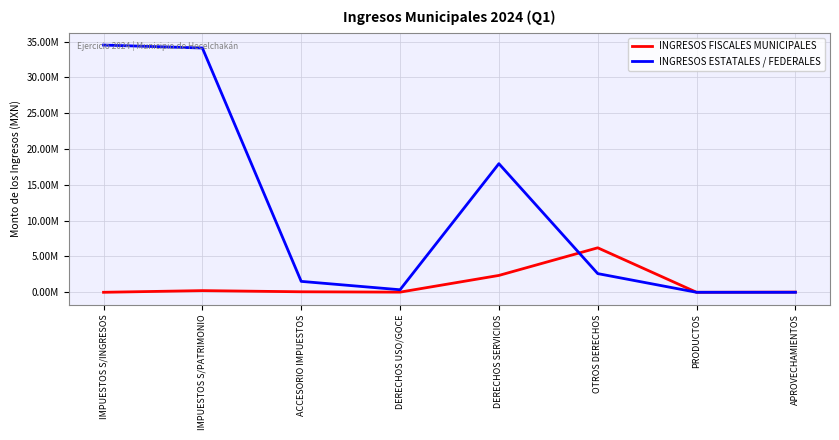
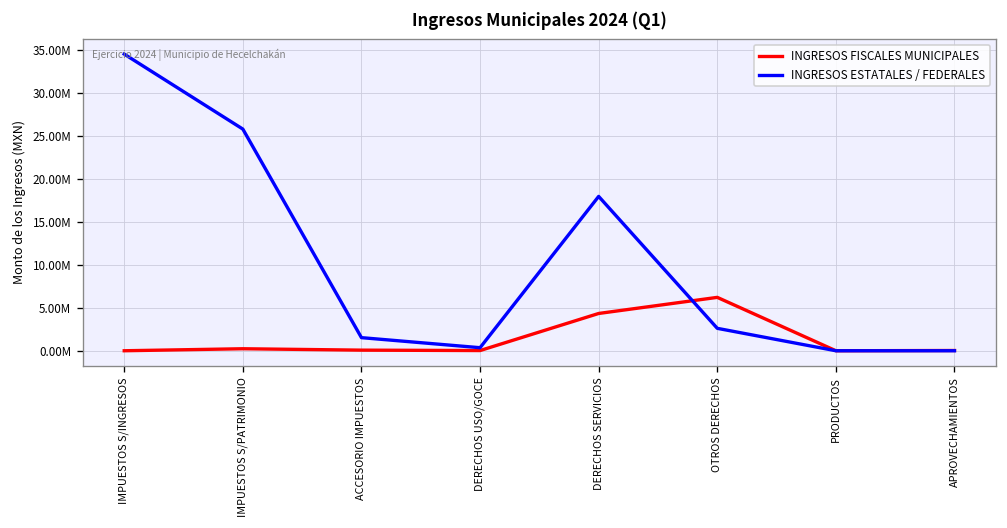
INGRESOS ESTATALES / FEDERALES, IMPUESTOS S/PATRIMONIO: 34000000 -> 26000000
INGRESOS FISCALES MUNICIPALES, DERECHOS SERVICIOS: 2000000 -> 4000000
